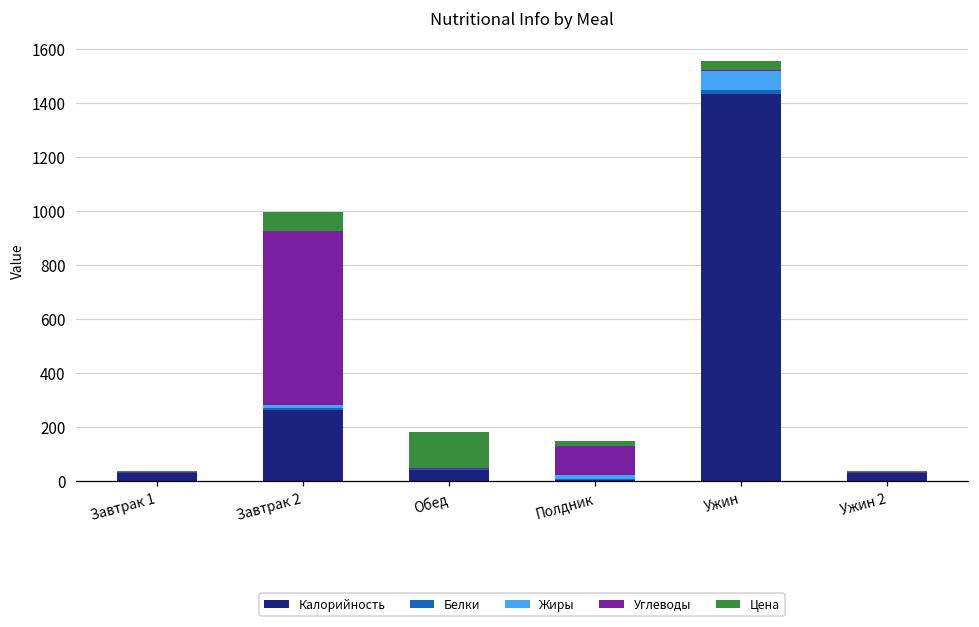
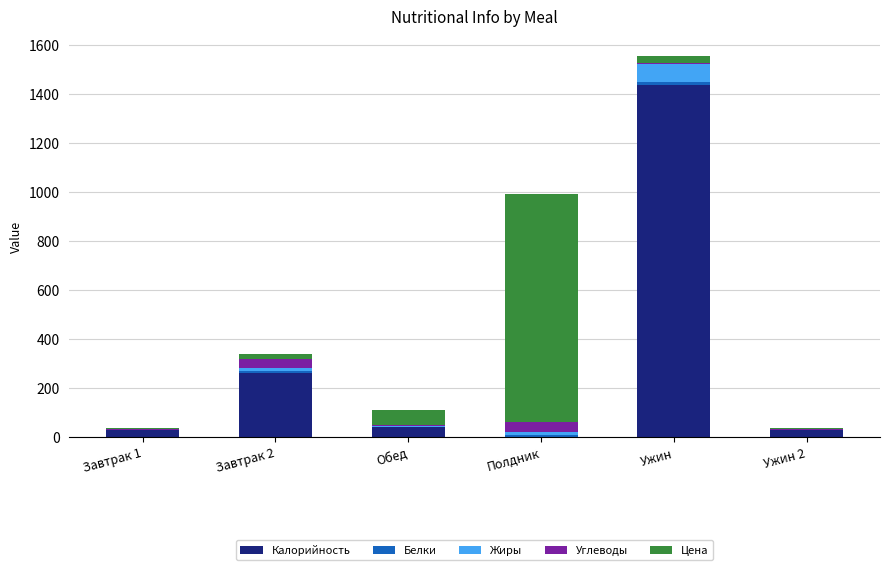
Углеводы, Завтрак 2: 640 -> 40
Цена, Завтрак 2: 70 -> 20
Цена, Обед: 130 -> 60
Углеводы, Полдник: 110 -> 40
Цена, Полдник: 20 -> 930
